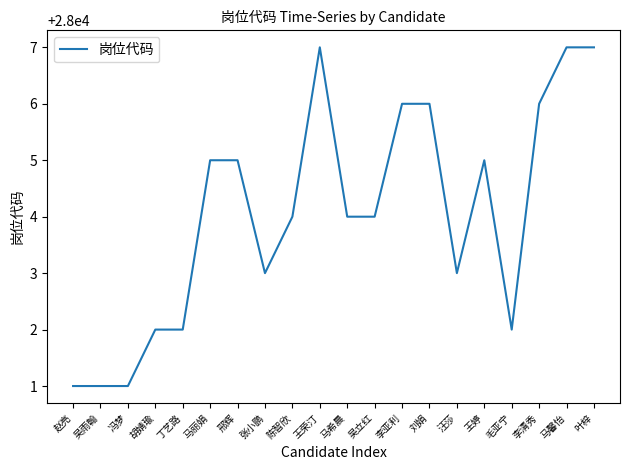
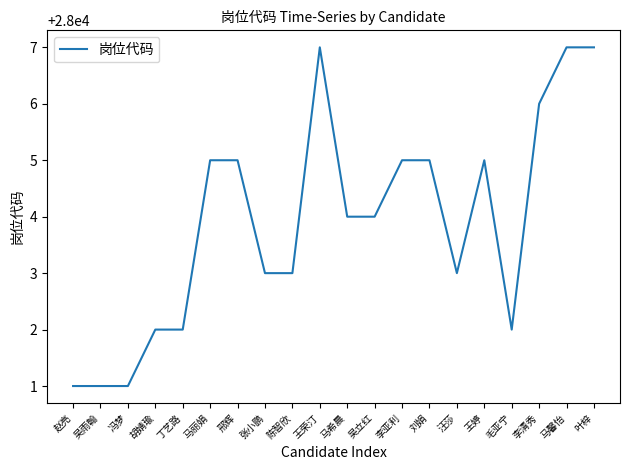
陈智欣: 28004 -> 28003
李亚利: 28006 -> 28005
刘娟: 28006 -> 28005
